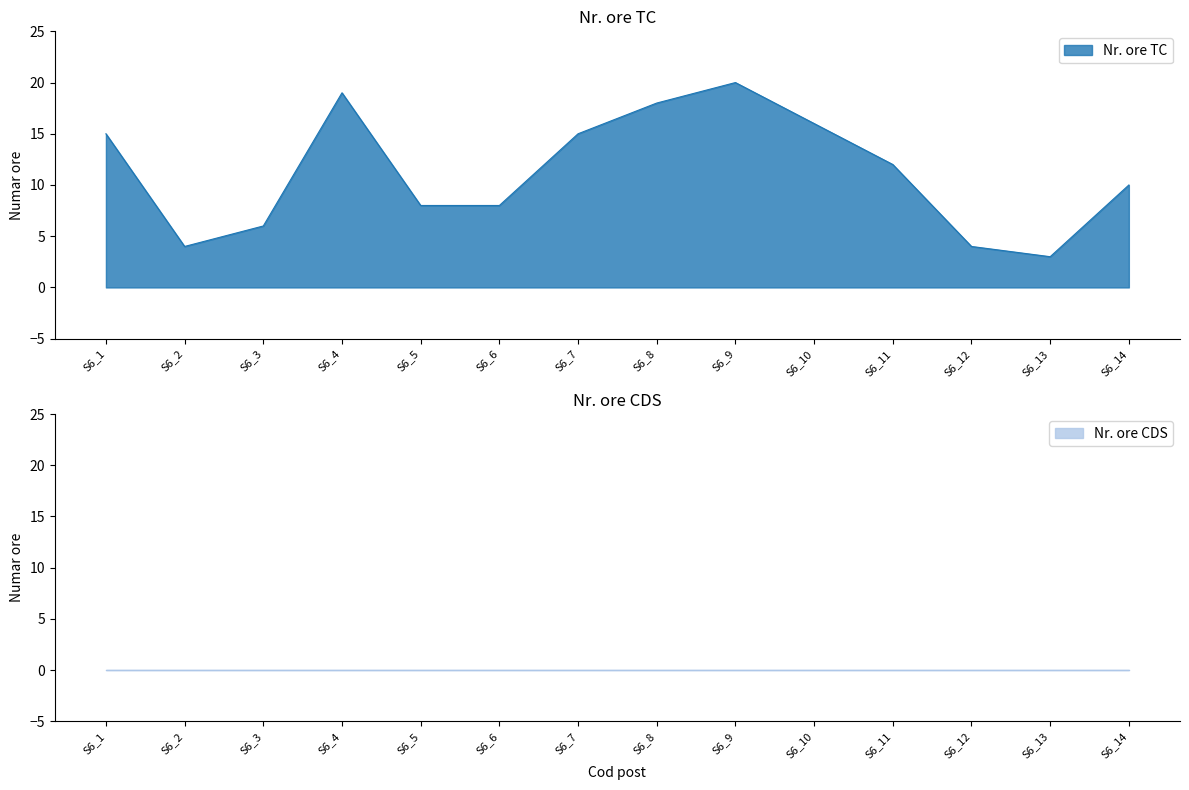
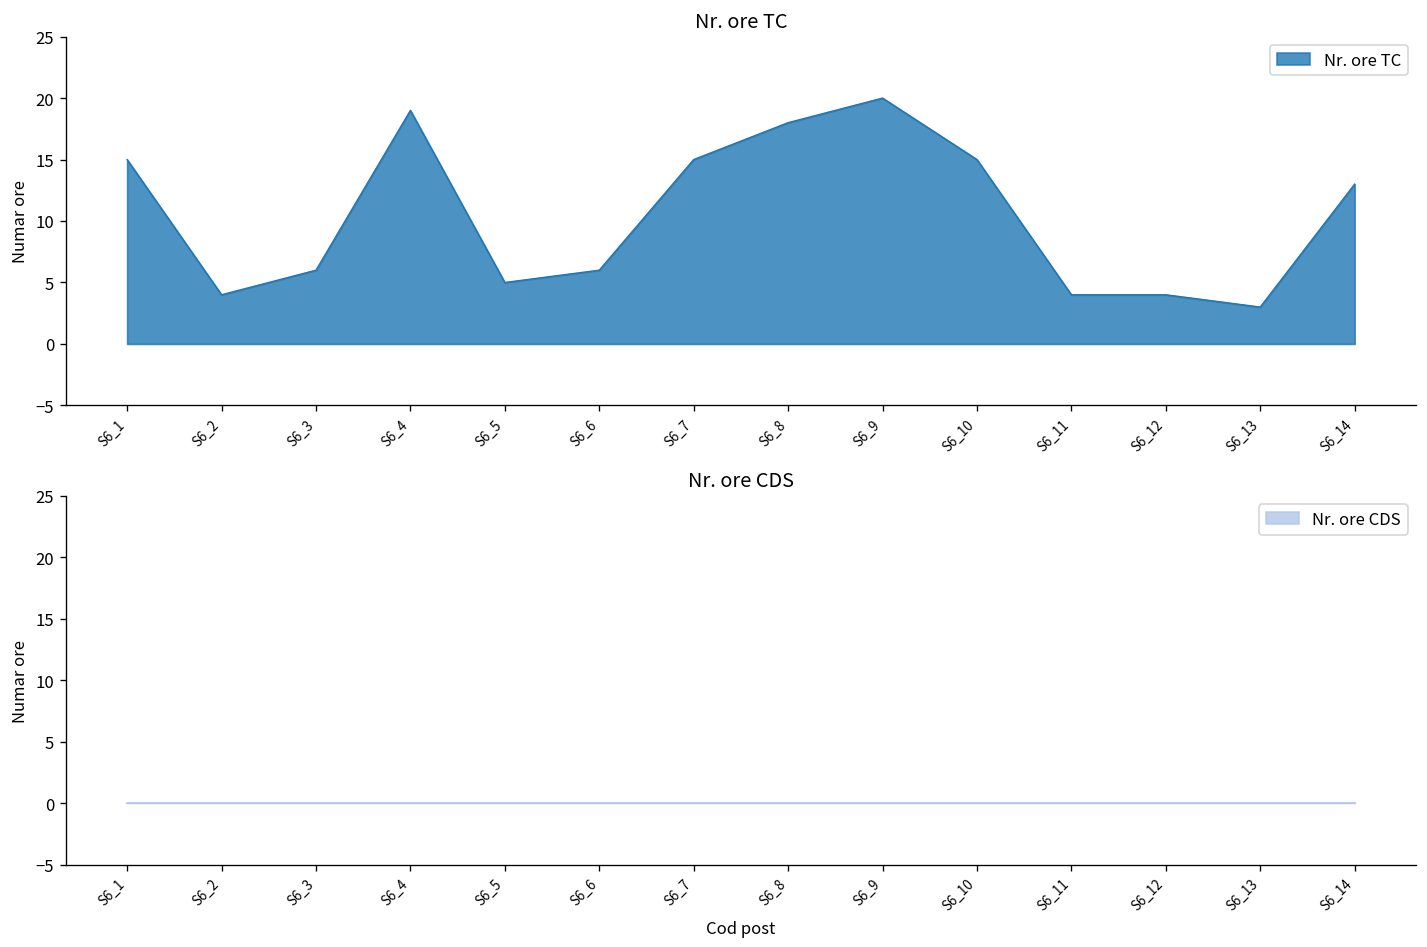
Nr. ore TC, S6_5: 8 -> 5
Nr. ore TC, S6_6: 8 -> 6
Nr. ore TC, S6_10: 16 -> 15
Nr. ore TC, S6_11: 12 -> 4
Nr. ore TC, S6_14: 10 -> 13
